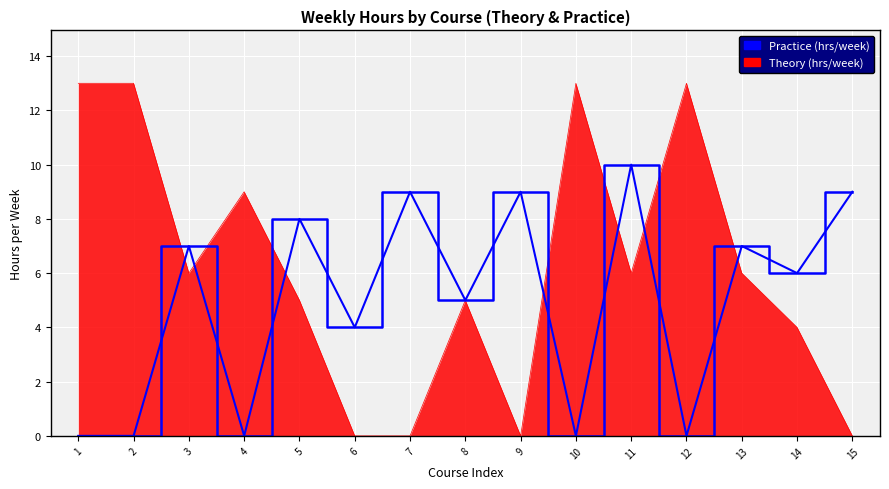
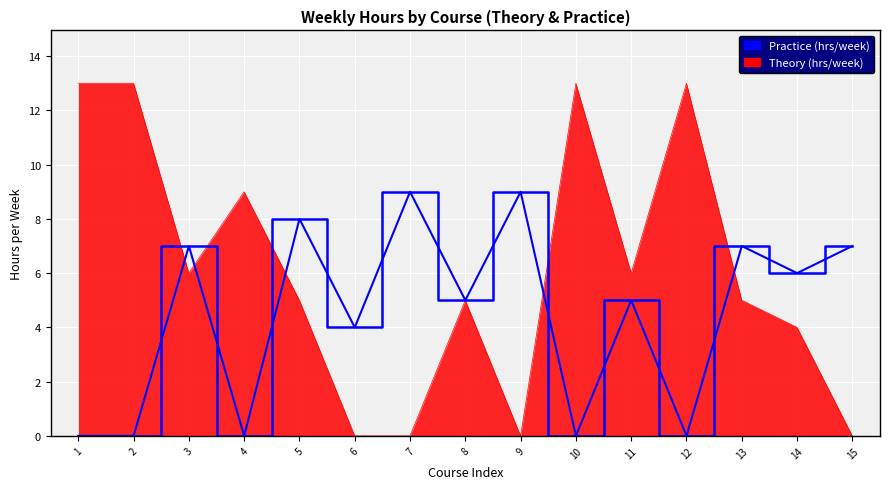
Practice (hrs/week), 11: 10 -> 5
Theory (hrs/week), 13: 6 -> 5
Practice (hrs/week), 15: 9 -> 7
